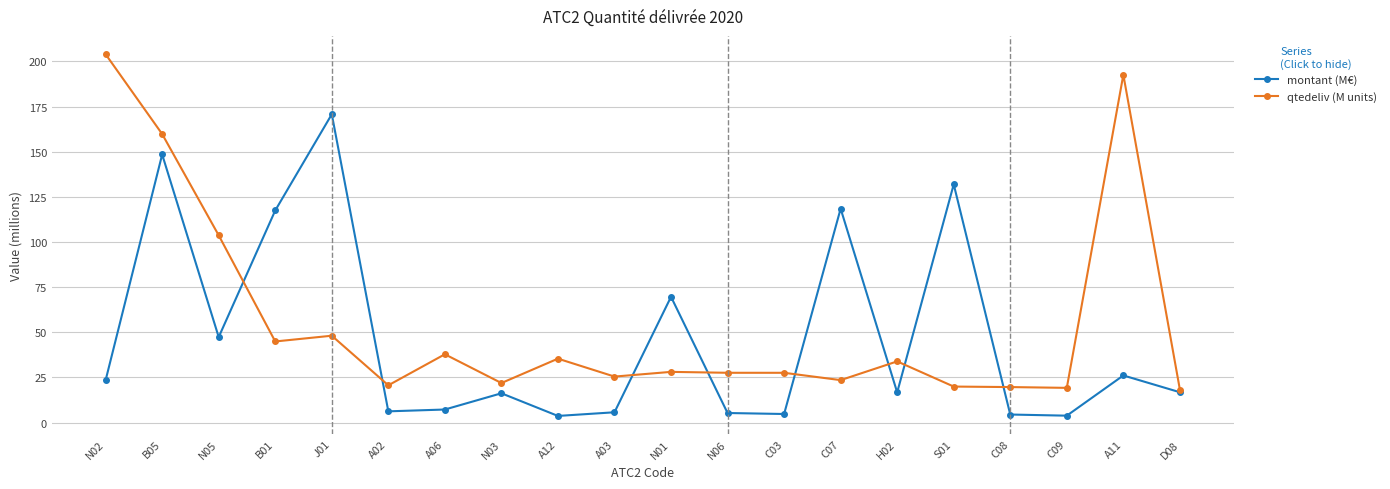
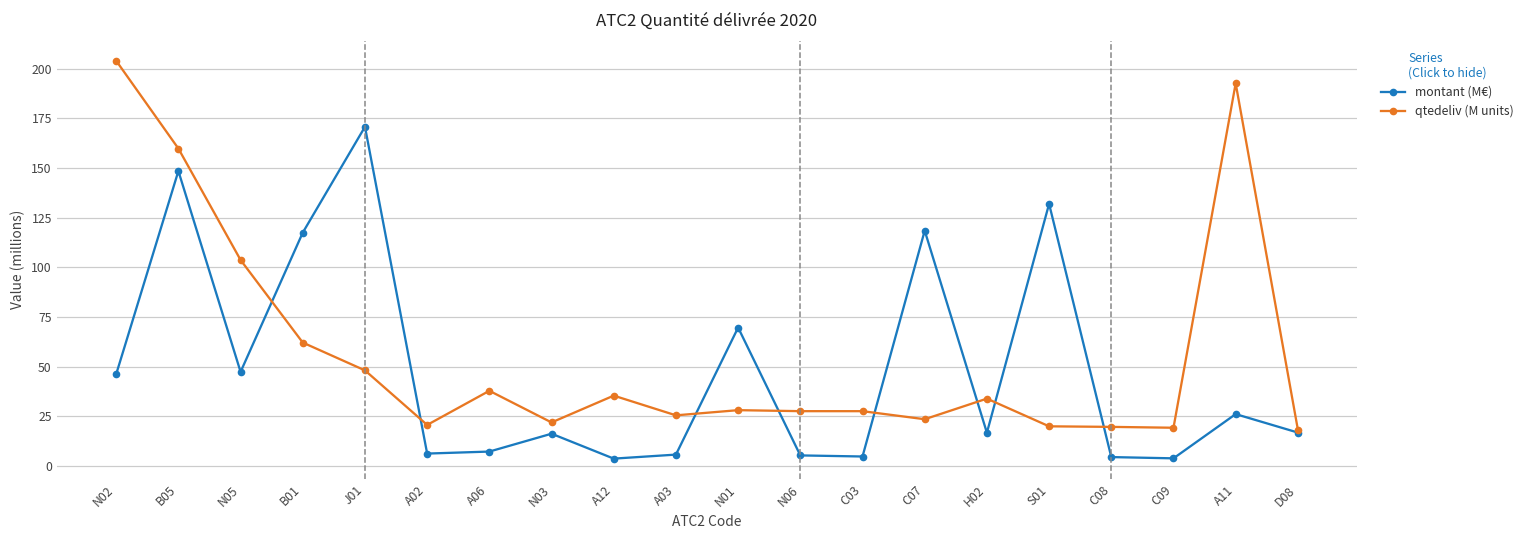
montant (M€), N02: 24 -> 46
qtedeliv (M units), B01: 45 -> 62
